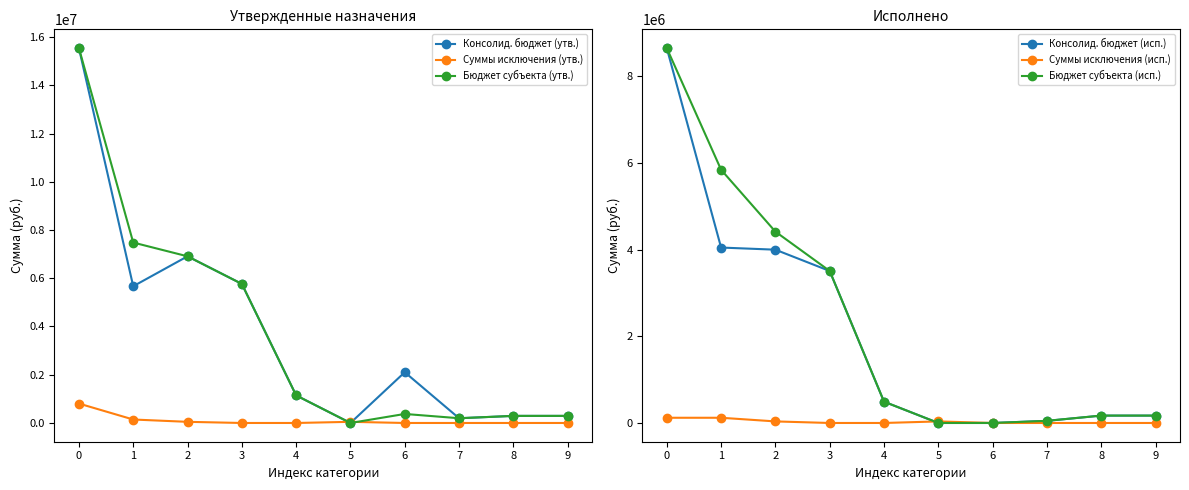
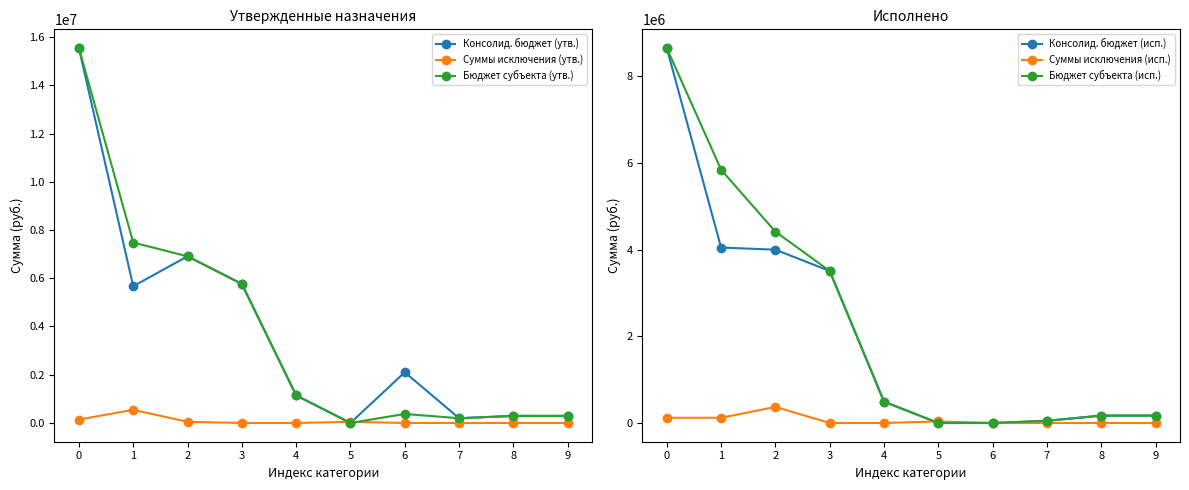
Утвержденные назначения, Суммы исключения (утв.), 0: 800000 -> 100000
Утвержденные назначения, Суммы исключения (утв.), 1: 100000 -> 500000
Исполнено, Суммы исключения (исп.), 2: 0 -> 400000
